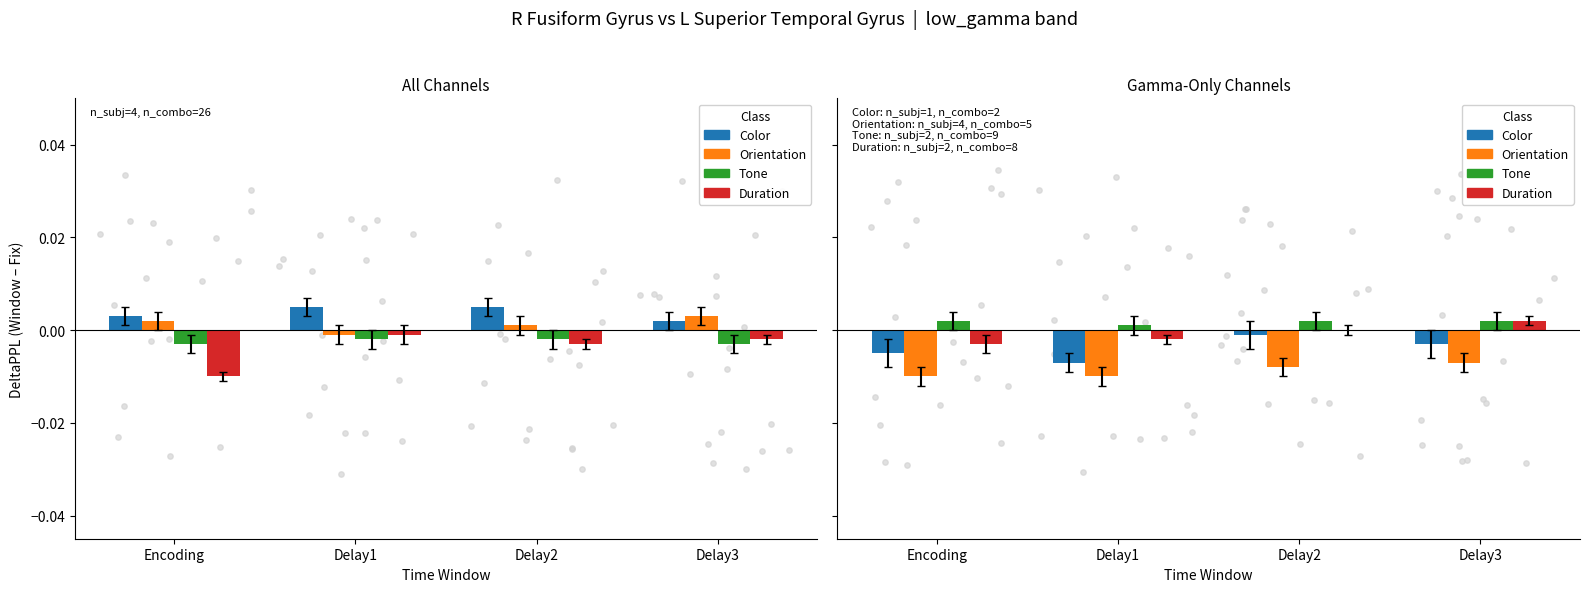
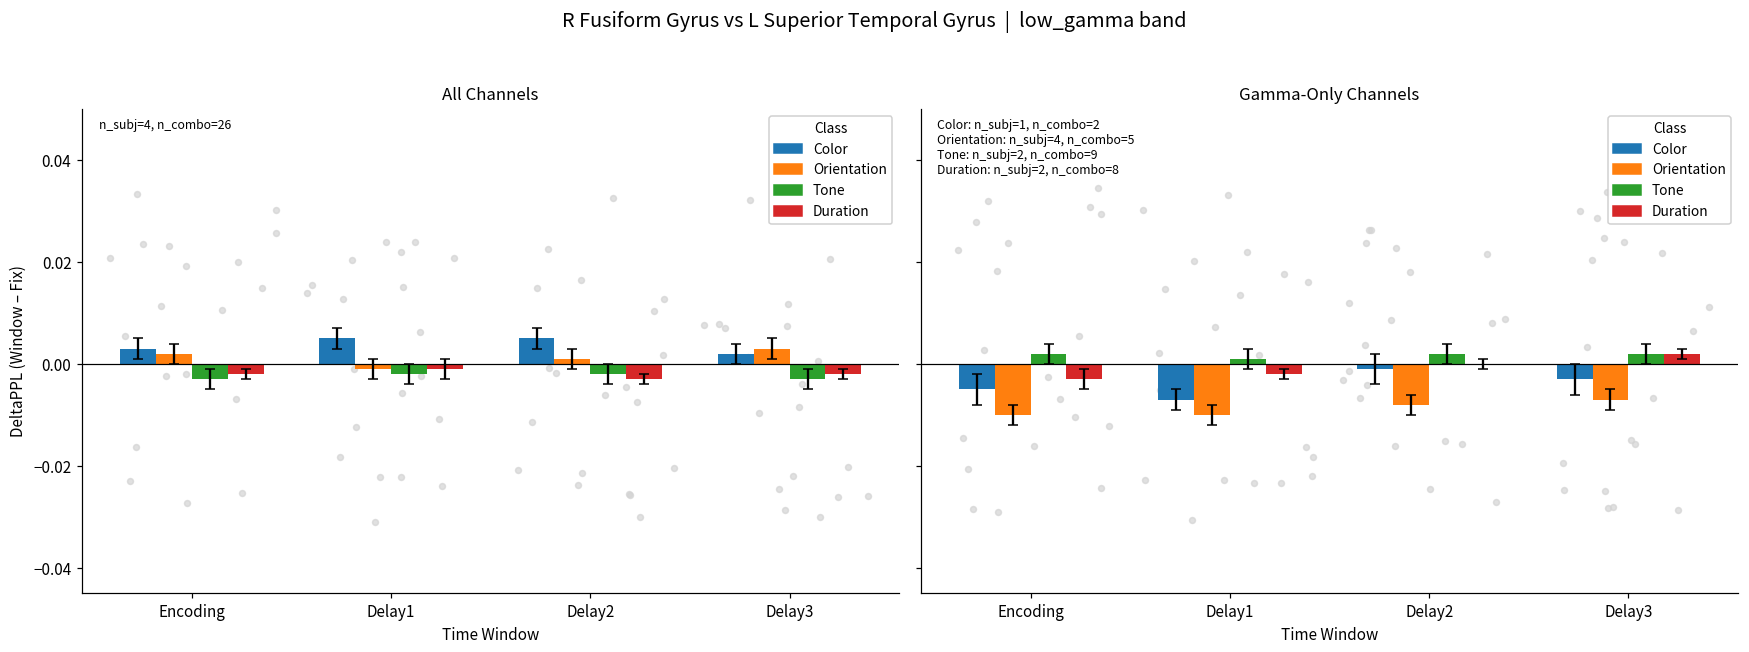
All Channels, Duration, Encoding: -0.010 -> -0.002
